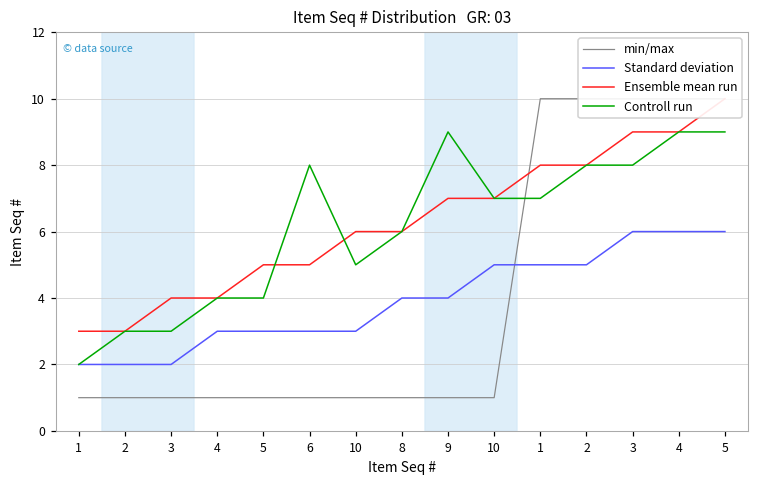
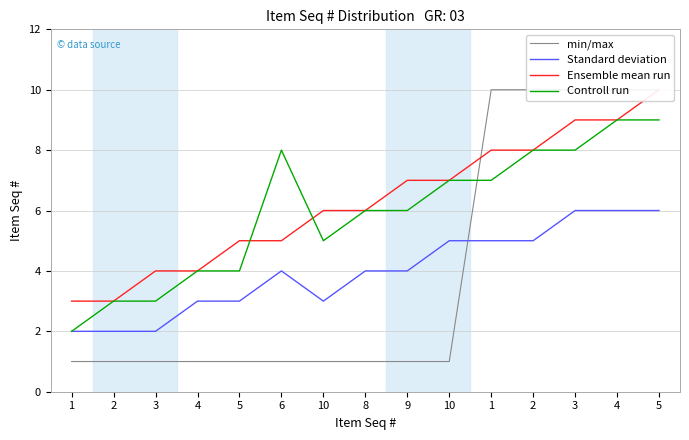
Standard deviation, 6: 3 -> 4
Controll run, 9: 9 -> 6
